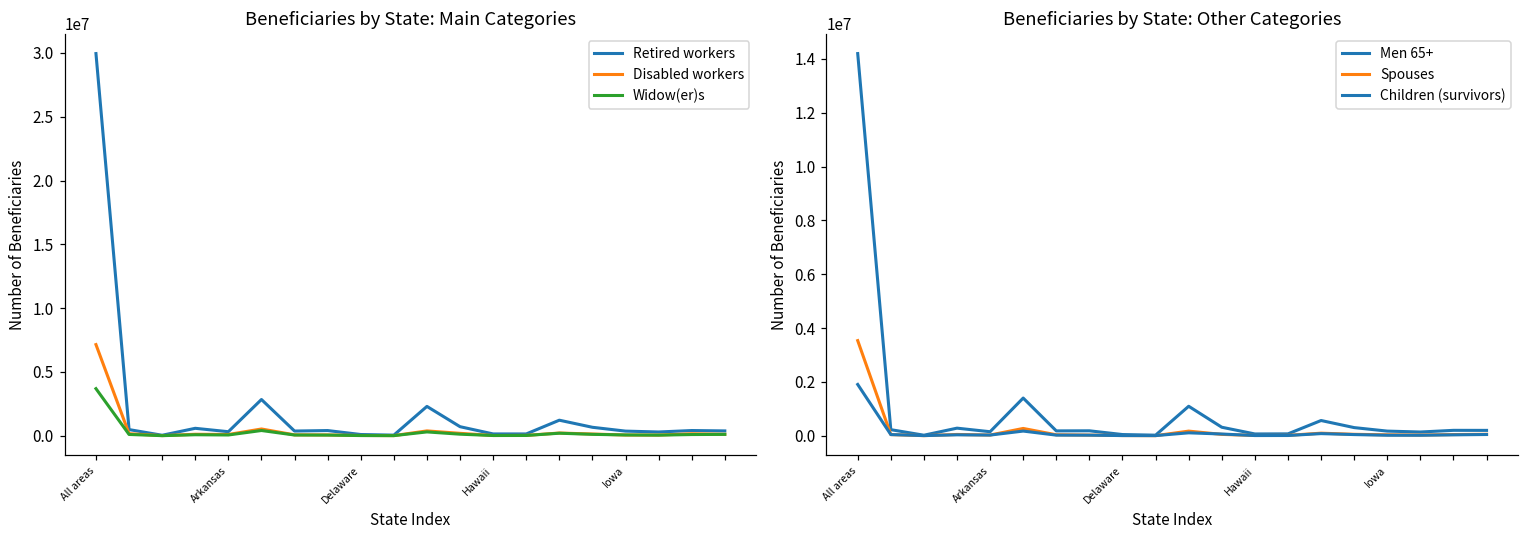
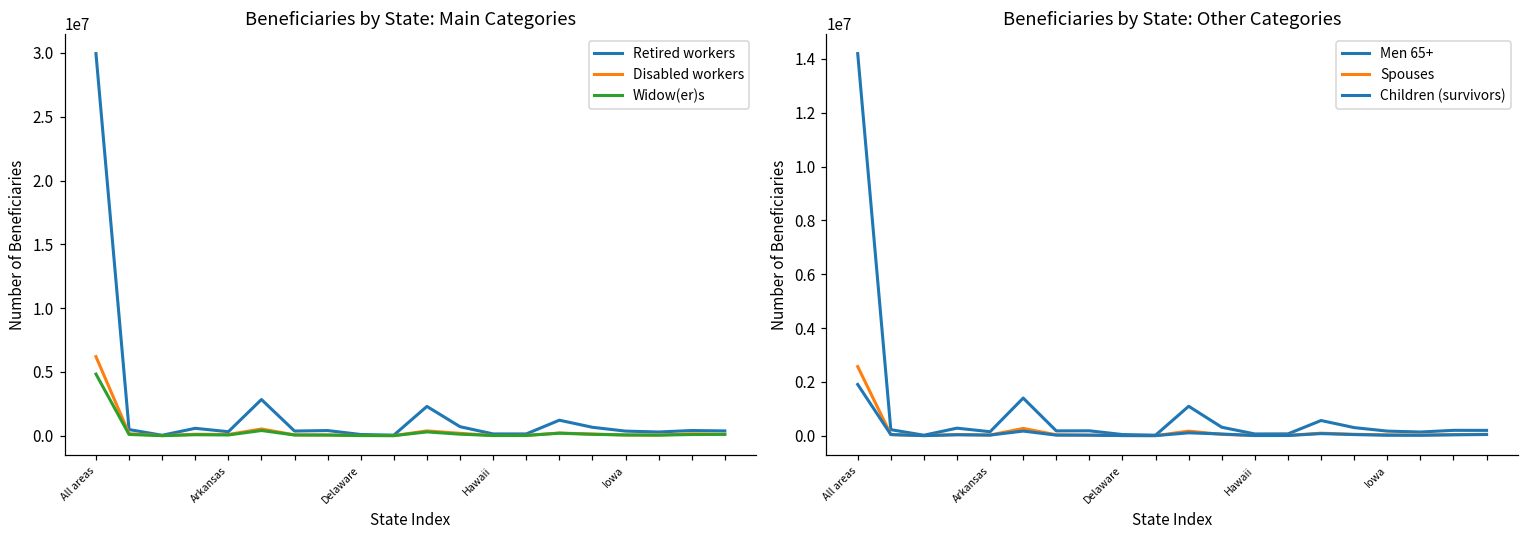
Beneficiaries by State: Main Categories, Disabled workers, All areas: 7100000 -> 6200000
Beneficiaries by State: Main Categories, Widow(er)s, All areas: 3700000 -> 4800000
Beneficiaries by State: Other Categories, Spouses, All areas: 3500000 -> 2600000
